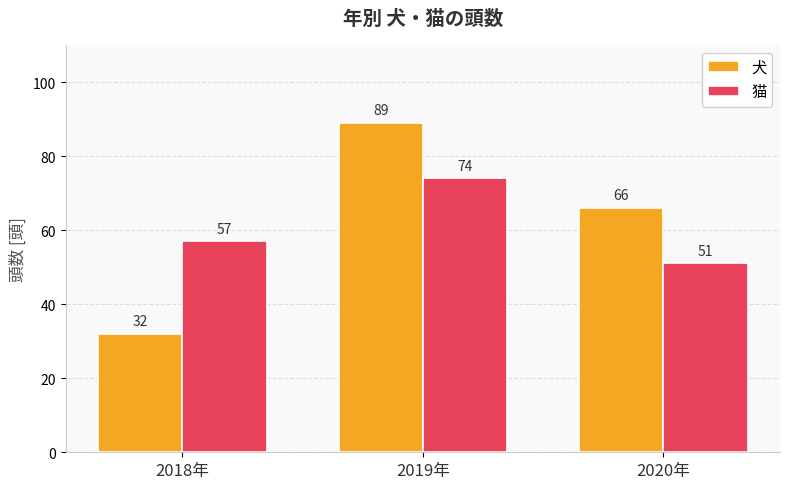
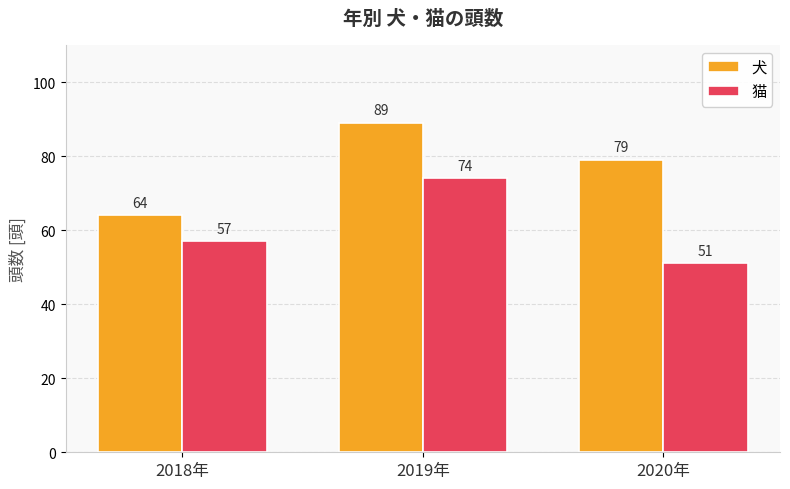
犬, 2018年: 32 -> 64
犬, 2020年: 66 -> 79
